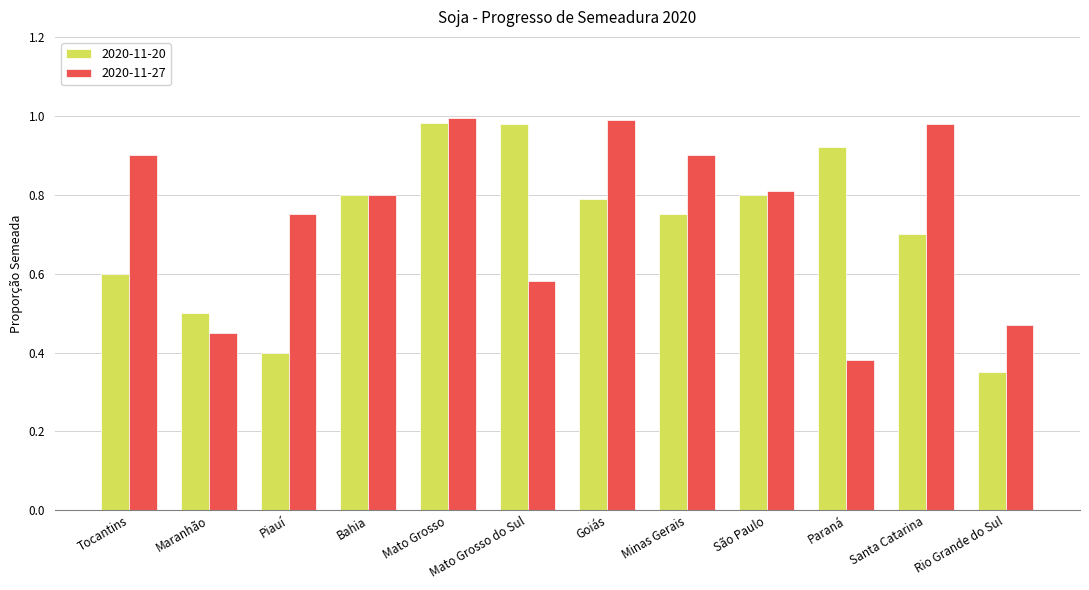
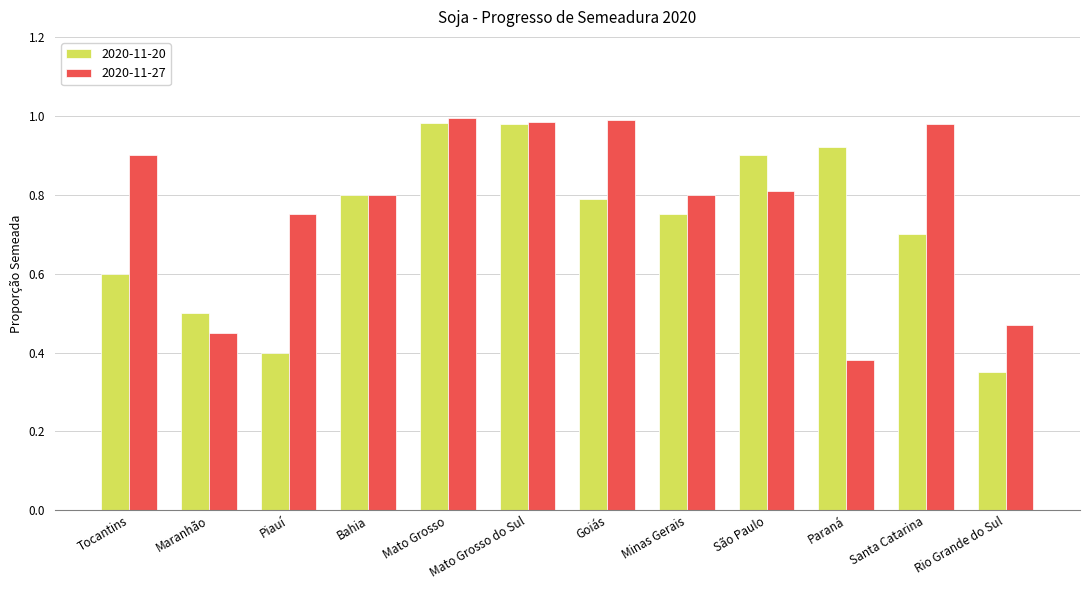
2020-11-27, Mato Grosso do Sul: 0.58 -> 0.99
2020-11-27, Minas Gerais: 0.9 -> 0.8
2020-11-20, São Paulo: 0.8 -> 0.9
